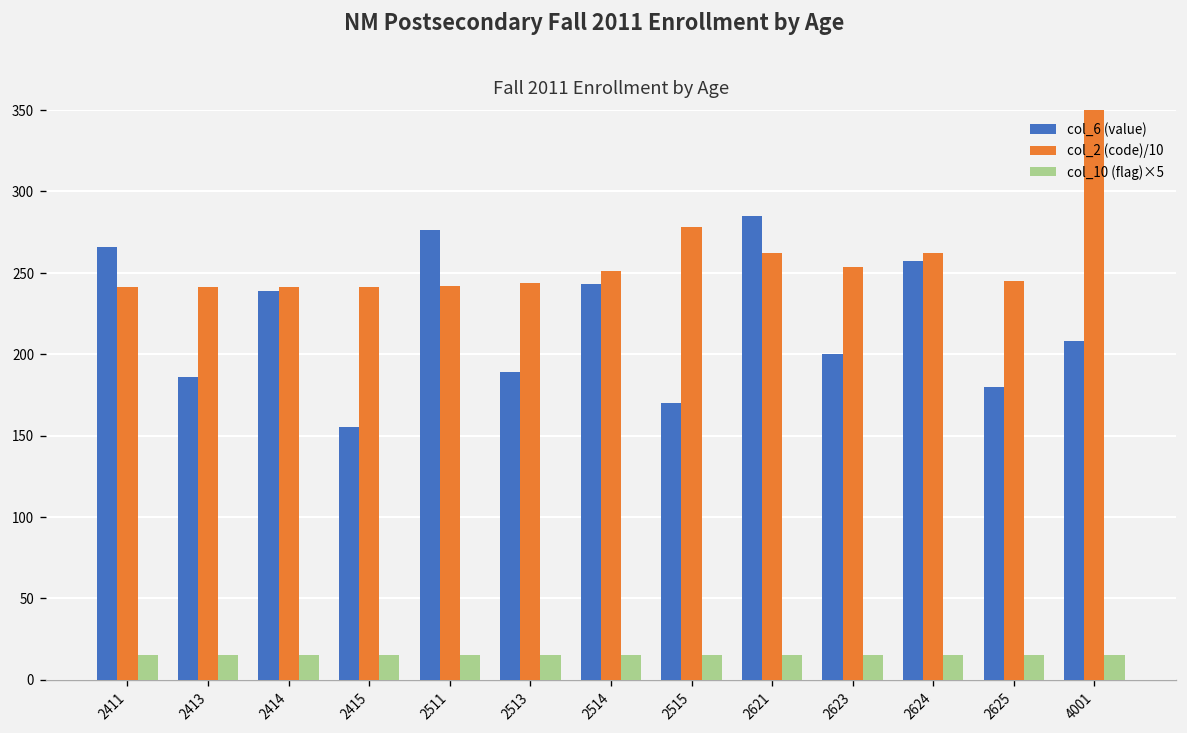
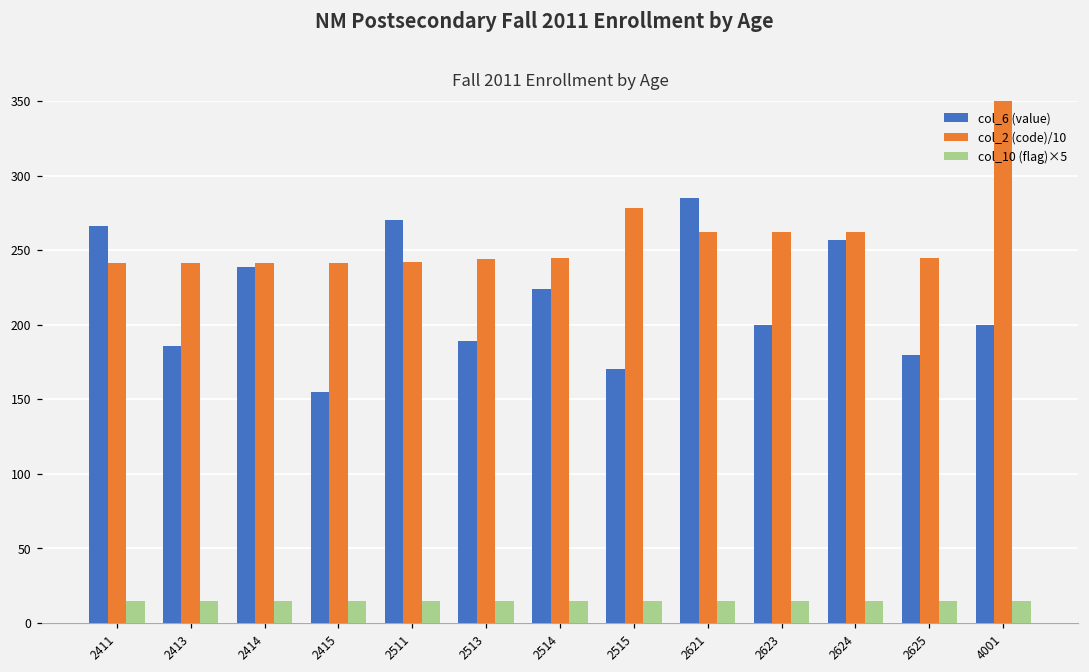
col_6 (value), 2511: 276 -> 270
col_6 (value), 2514: 243 -> 224
col_2 (code)/10, 2514: 251 -> 245
col_2 (code)/10, 2623: 254 -> 262
col_6 (value), 4001: 208 -> 200
